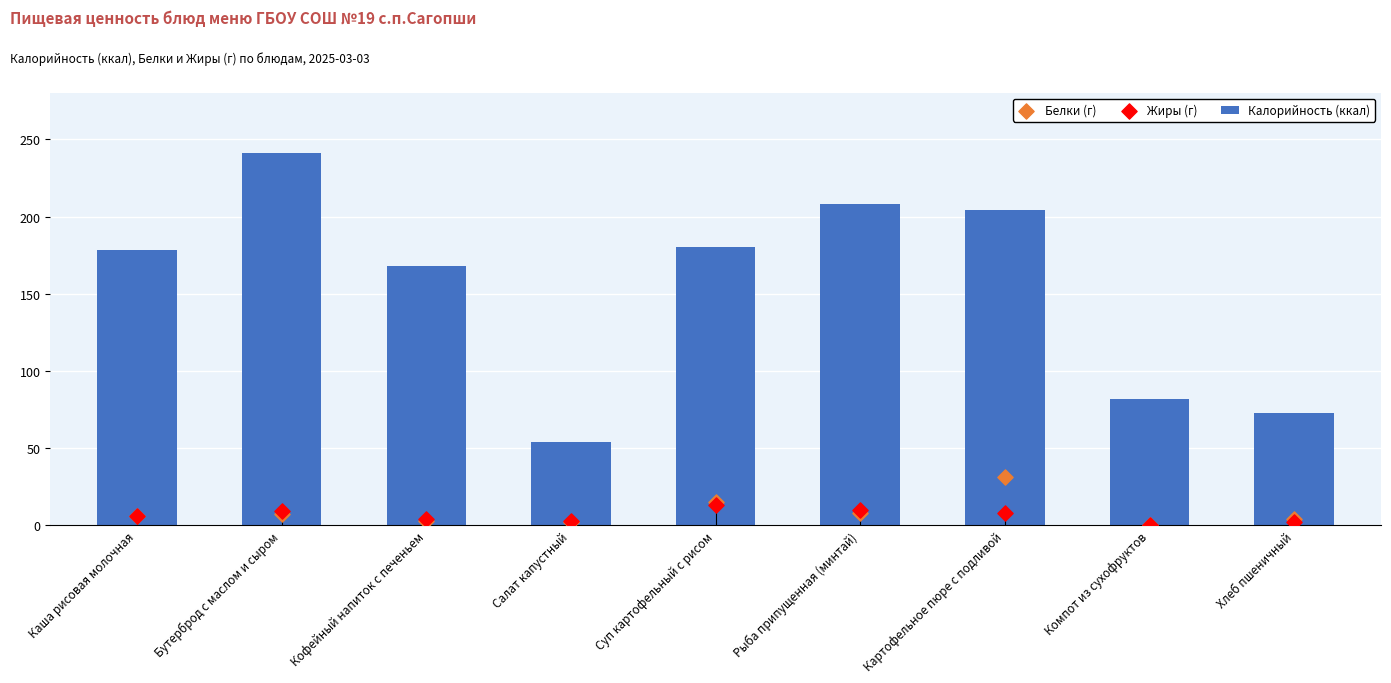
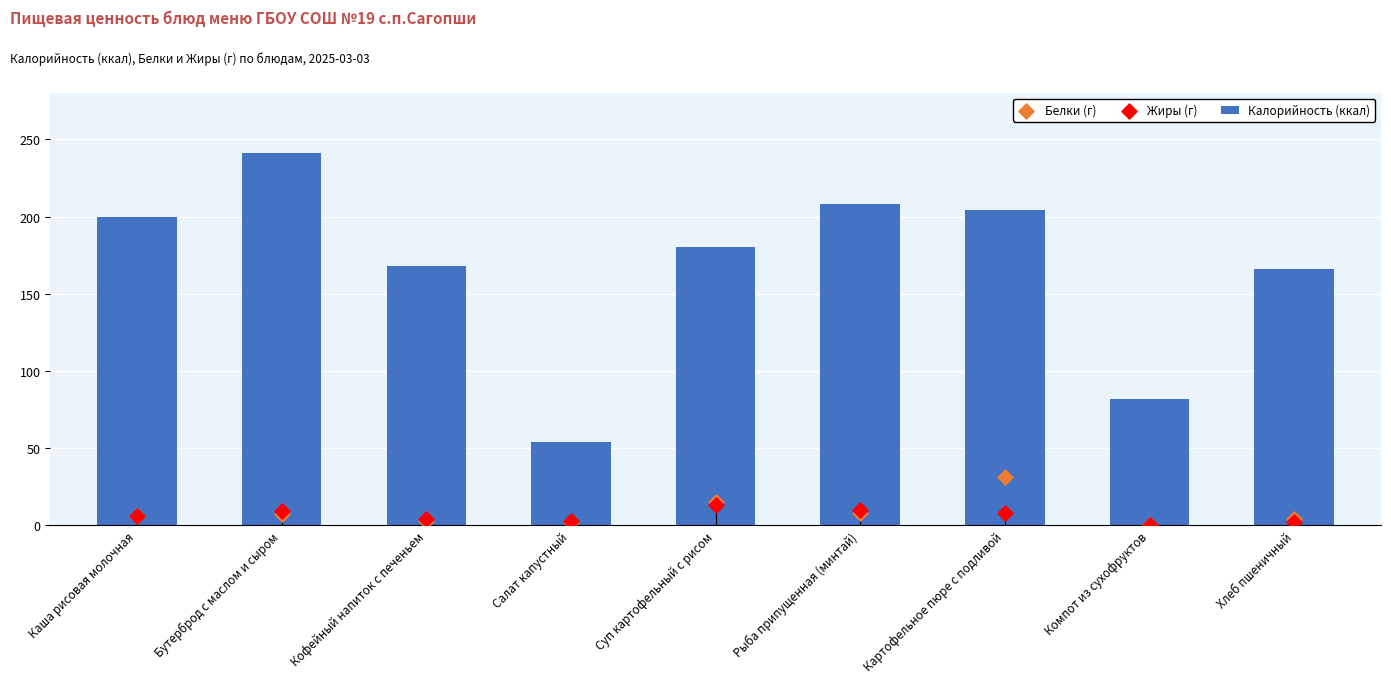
Калорийность (ккал), Каша рисовая молочная: 178 -> 200
Калорийность (ккал), Хлеб пшеничный: 73 -> 166
